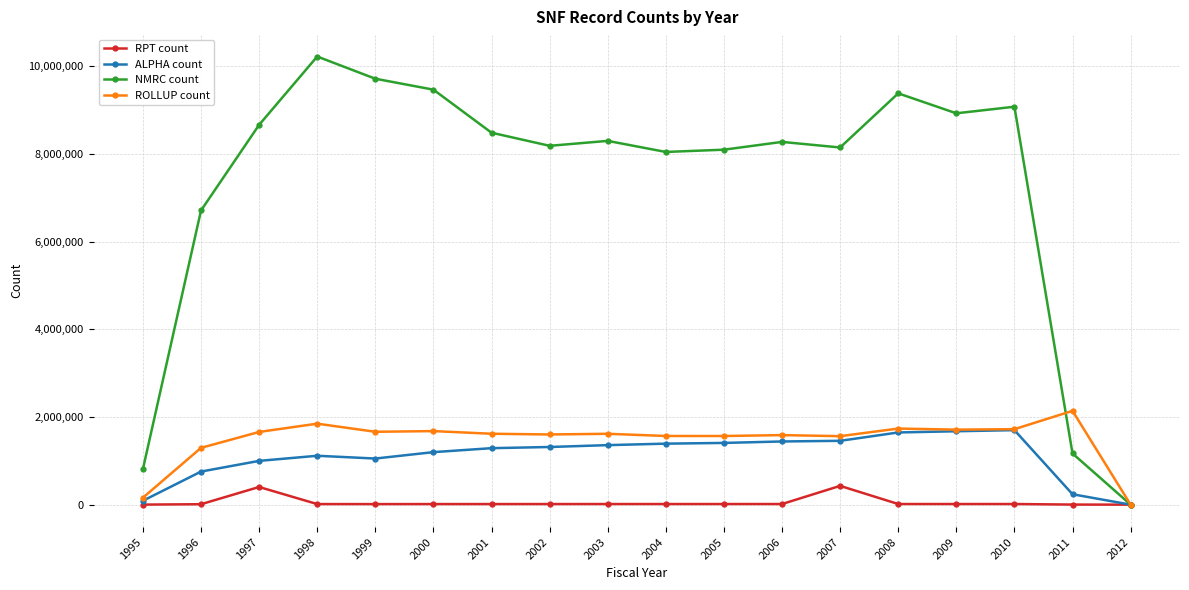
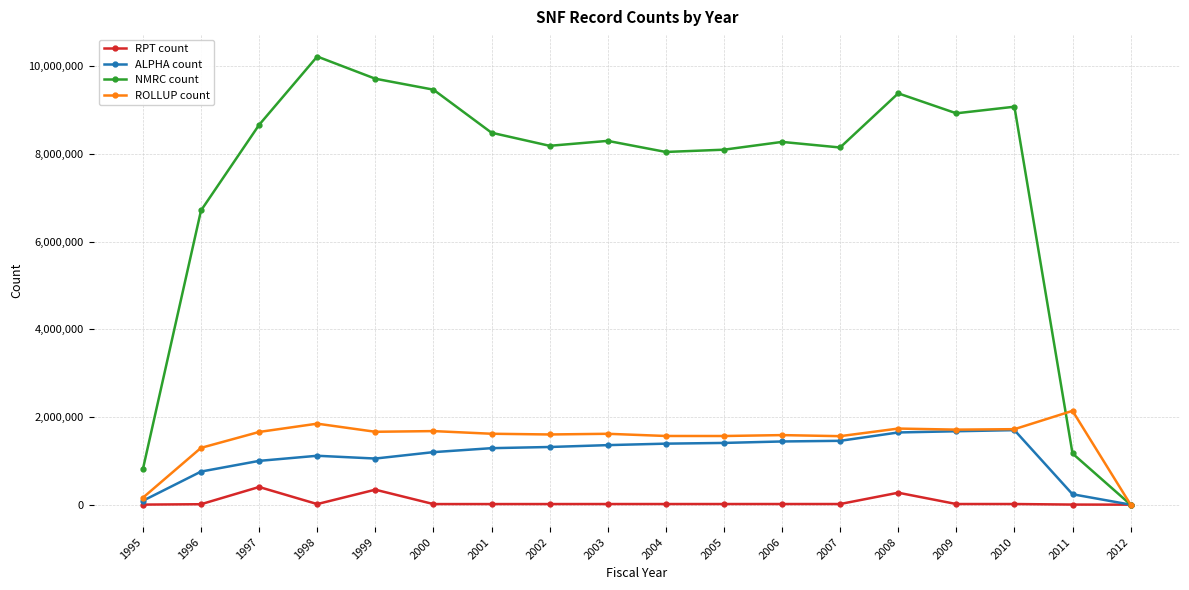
RPT count, 1999: 0 -> 300,000
RPT count, 2007: 400,000 -> 0
RPT count, 2008: 0 -> 300,000
